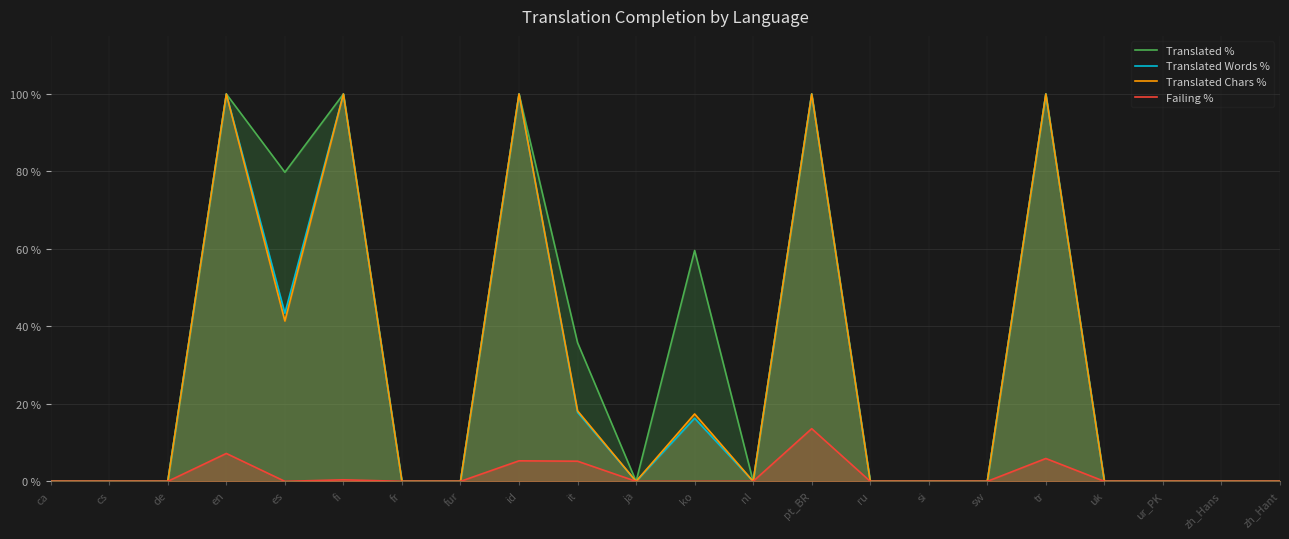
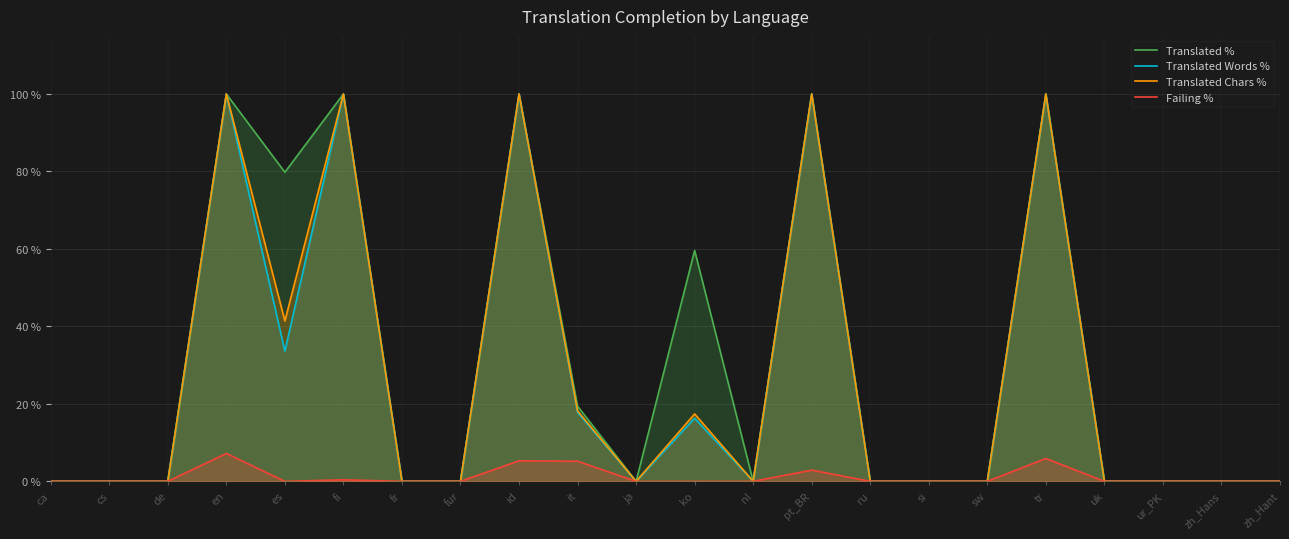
Translated Words %, es: 43 % -> 34 %
Translated %, it: 36 % -> 19 %
Failing %, pt_BR: 14 % -> 3 %
